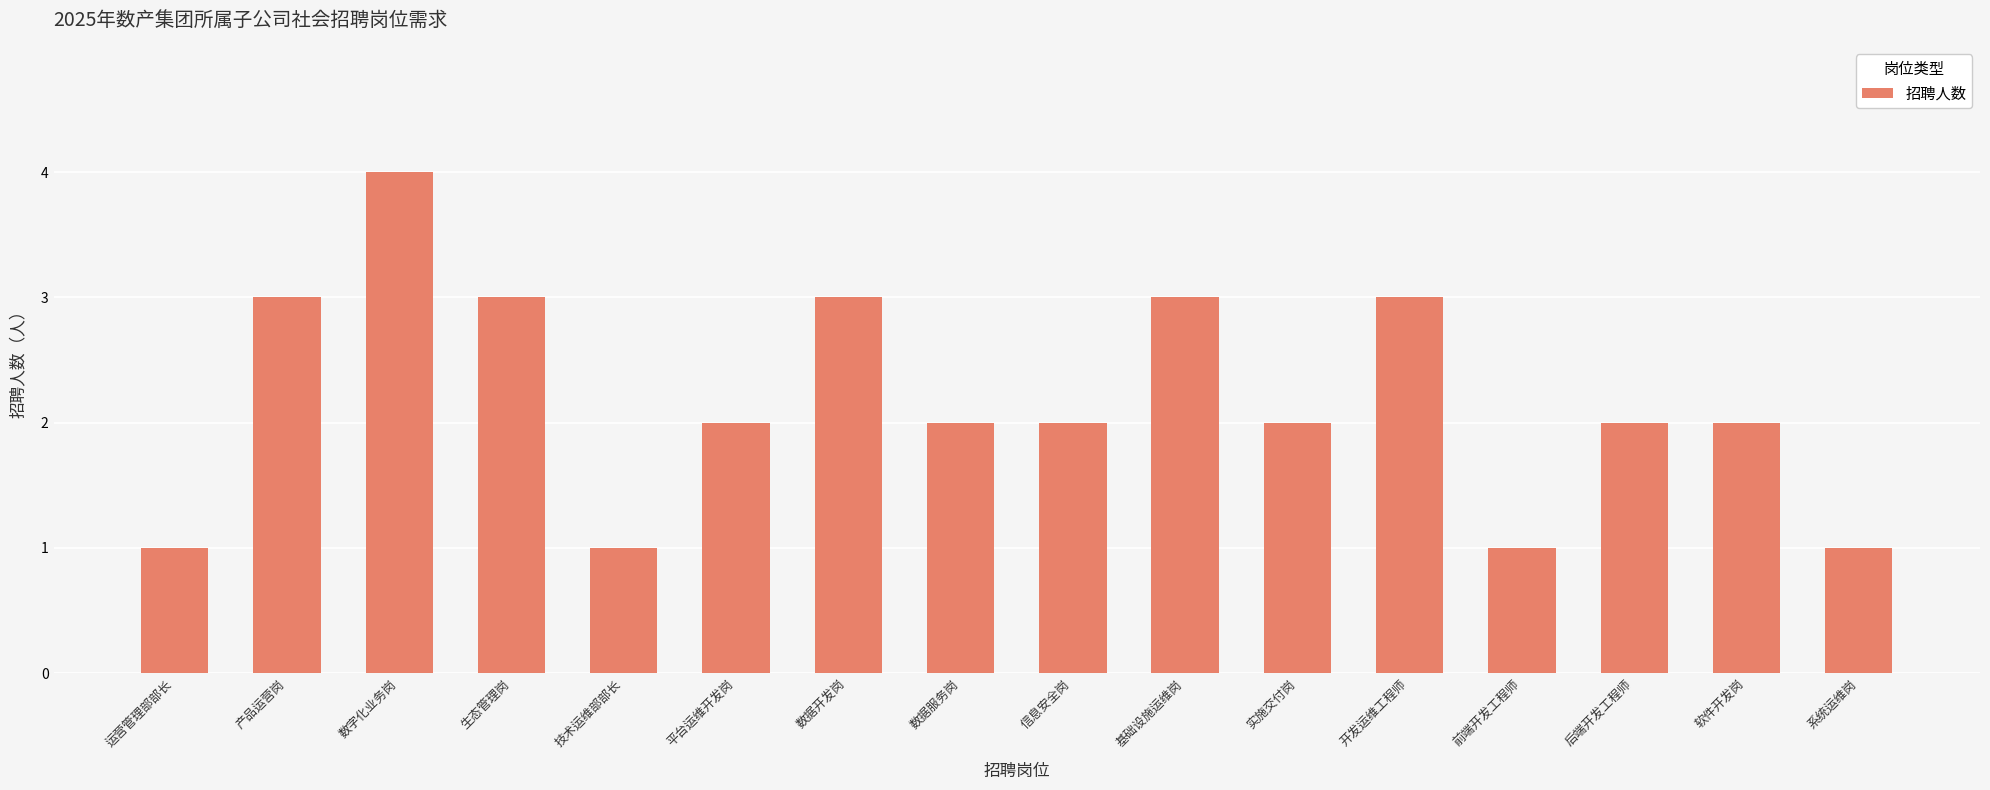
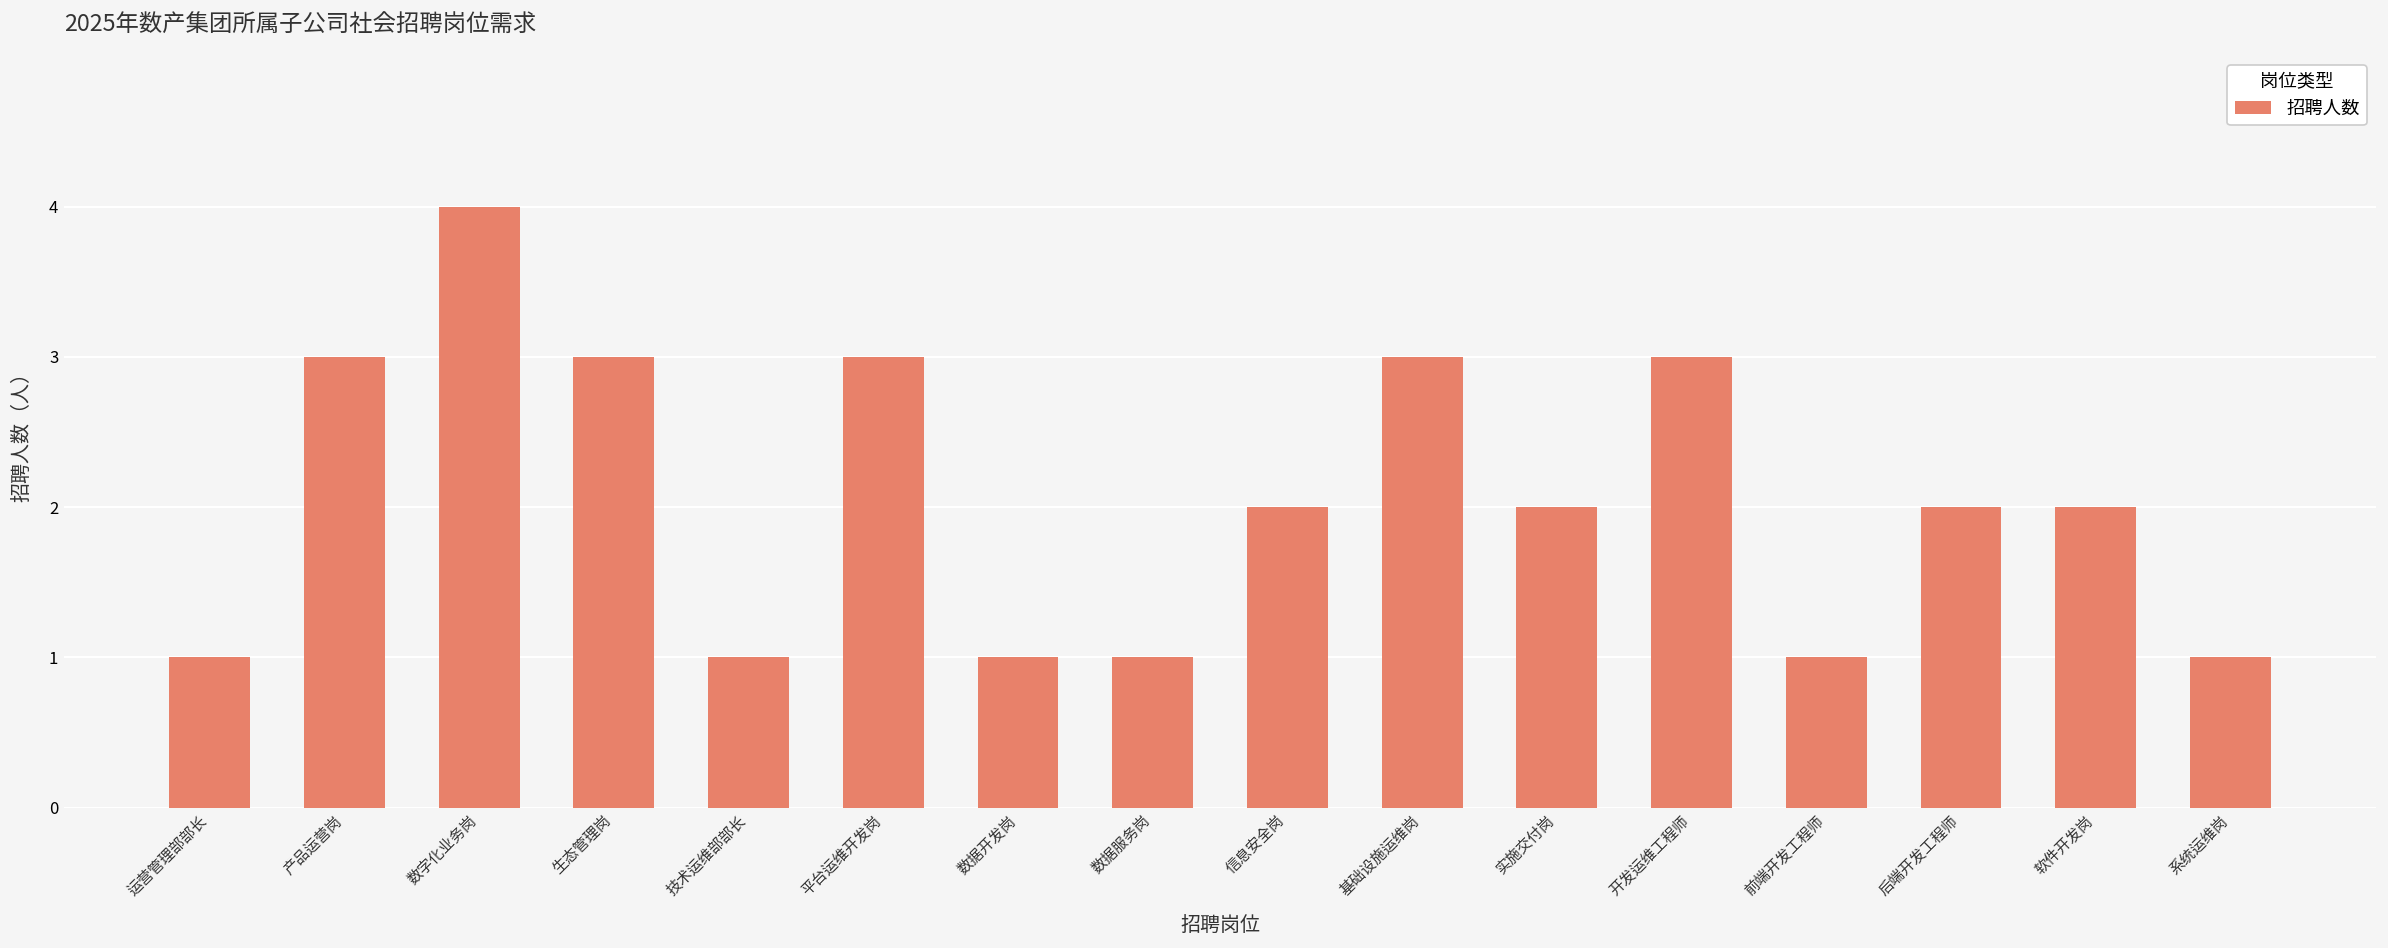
平台运维开发岗: 2 -> 3
数据开发岗: 3 -> 1
数据服务岗: 2 -> 1
